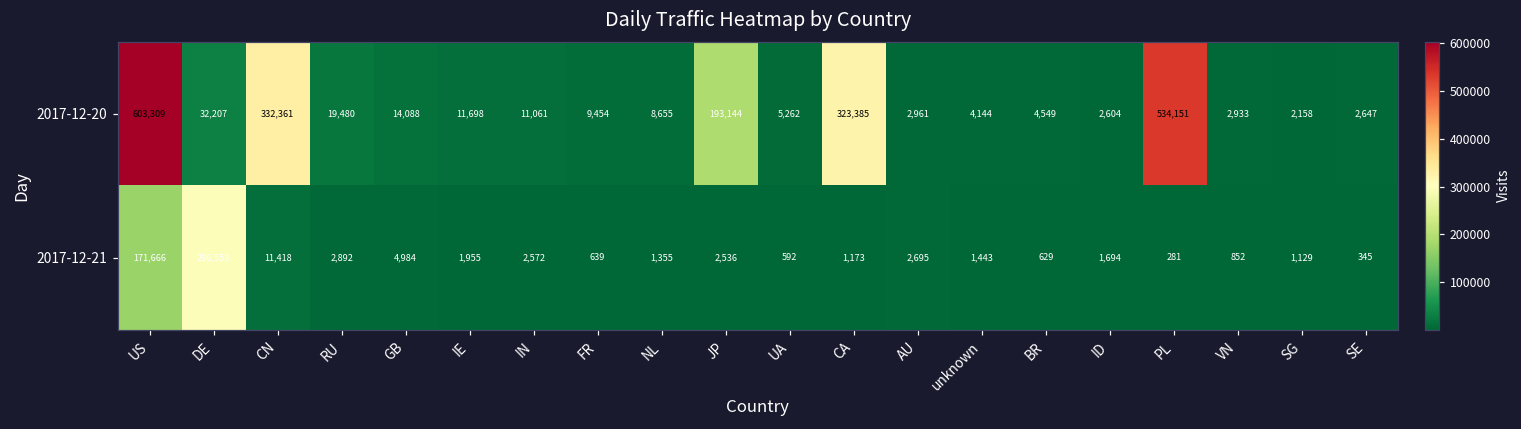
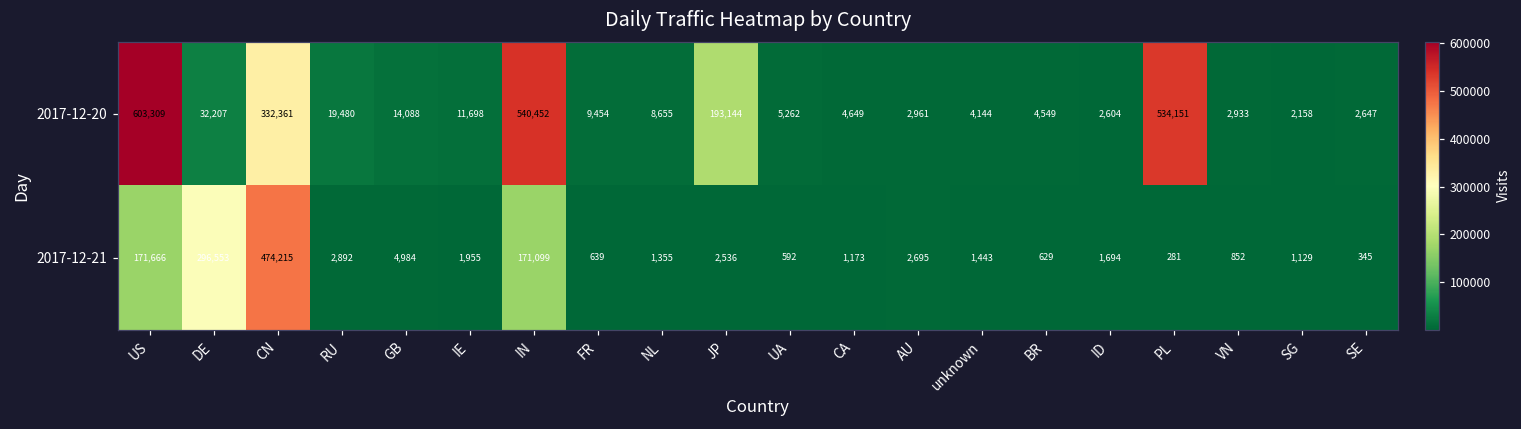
2017-12-20, IN: 11,061 -> 540,452
2017-12-20, CA: 323,385 -> 4,649
2017-12-21, CN: 11,418 -> 474,215
2017-12-21, IN: 2,572 -> 171,099
